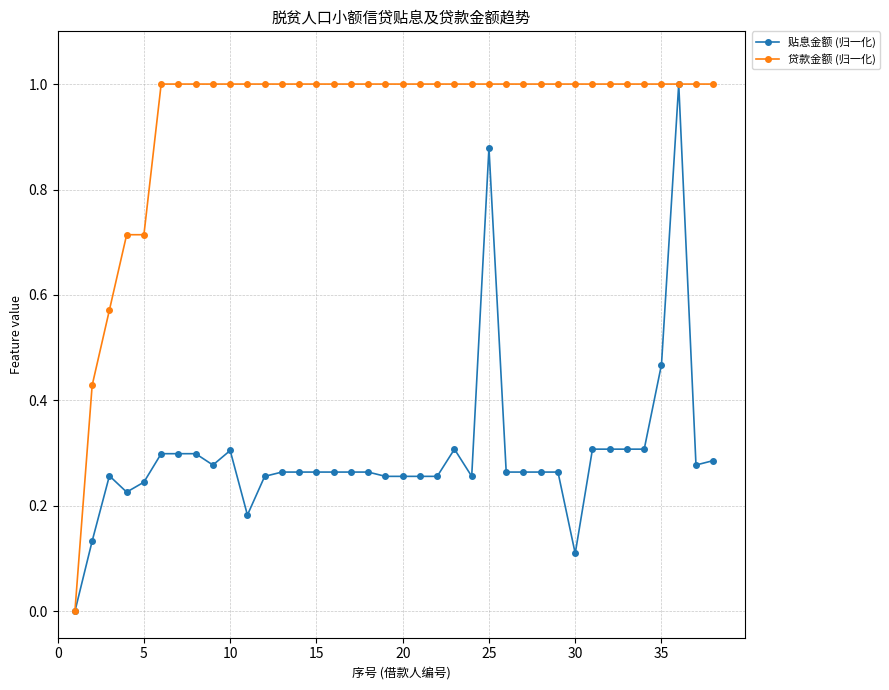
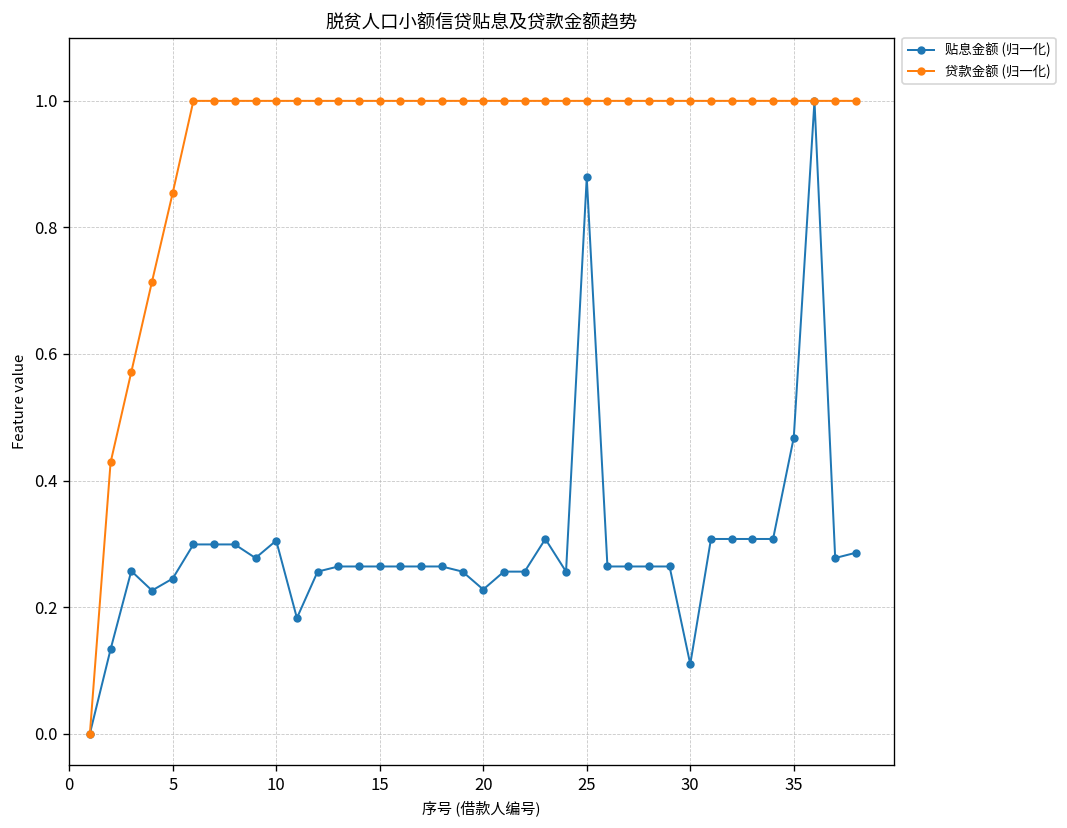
贷款金额 (归一化), 5: 0.71 -> 0.85
贴息金额 (归一化), 20: 0.26 -> 0.23
